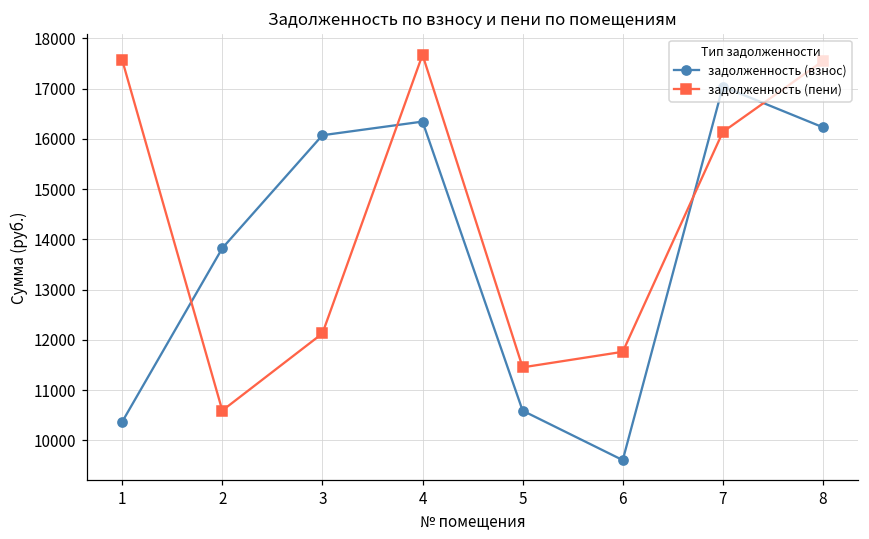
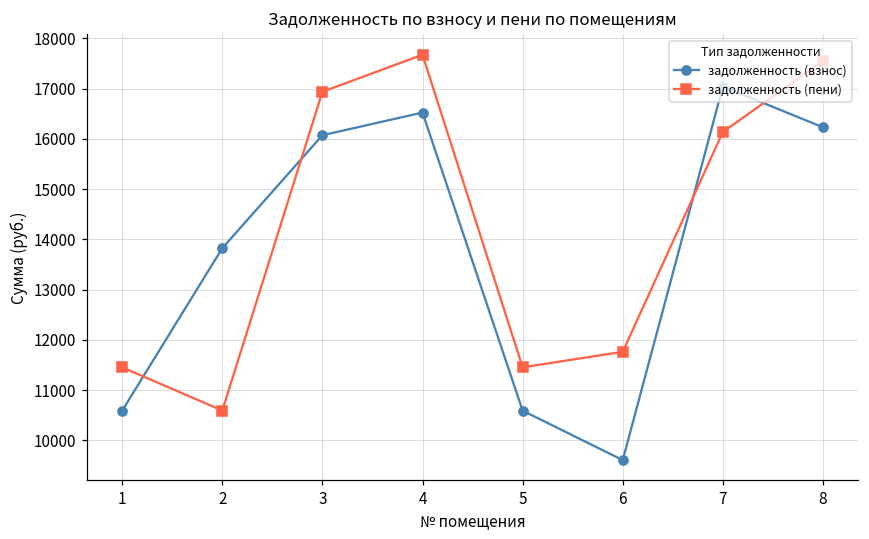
задолженность (взнос), 1: 10400 -> 10600
задолженность (пени), 1: 17600 -> 11500
задолженность (пени), 3: 12100 -> 16900
задолженность (взнос), 4: 16300 -> 16500
